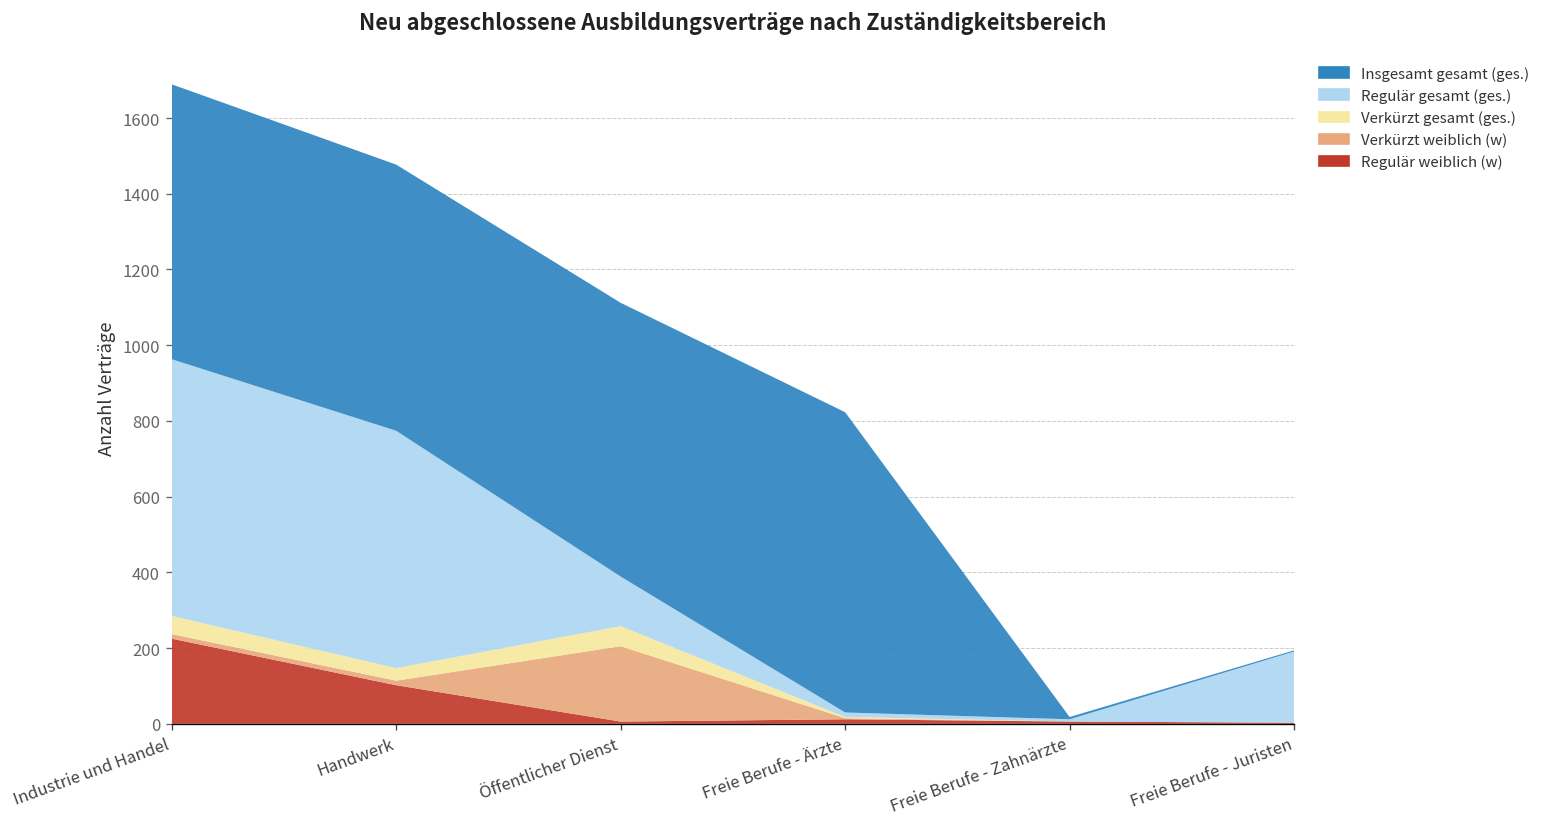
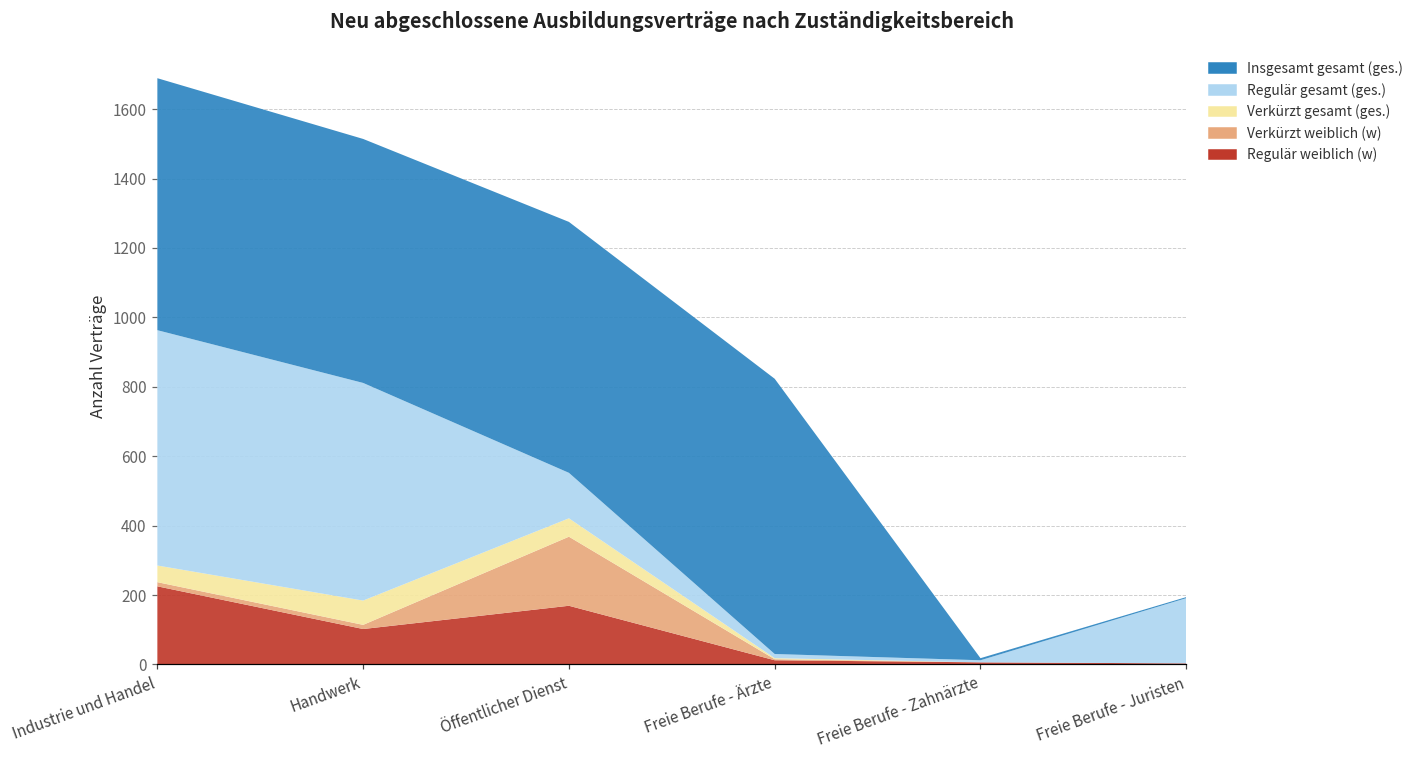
Verkürzt gesamt (ges.), Handwerk: 30 -> 70
Regulär weiblich (w), Öffentlicher Dienst: 10 -> 170
